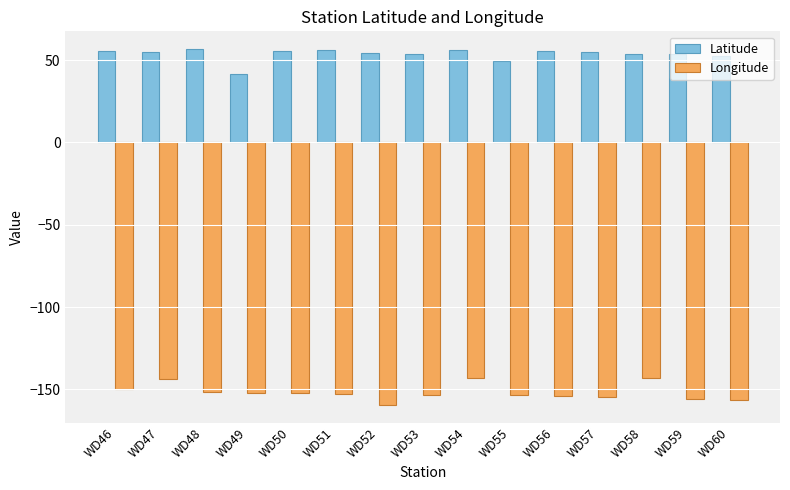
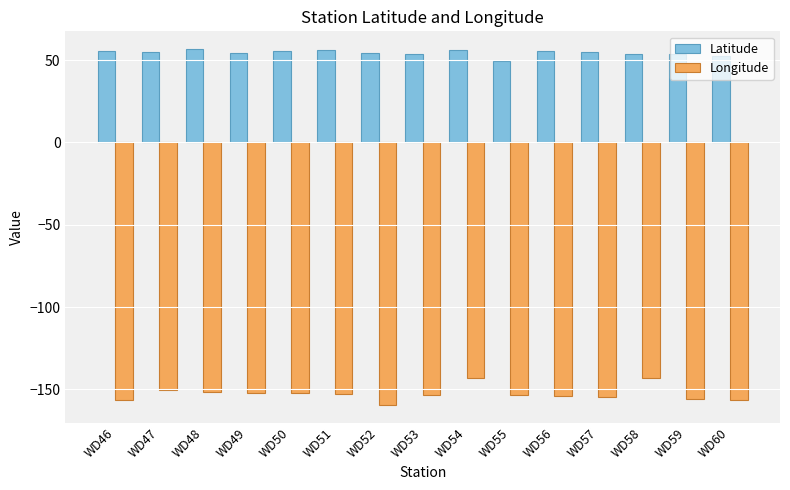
Longitude, WD46: -150 -> -157
Longitude, WD47: -144 -> -150
Latitude, WD49: 41 -> 54
